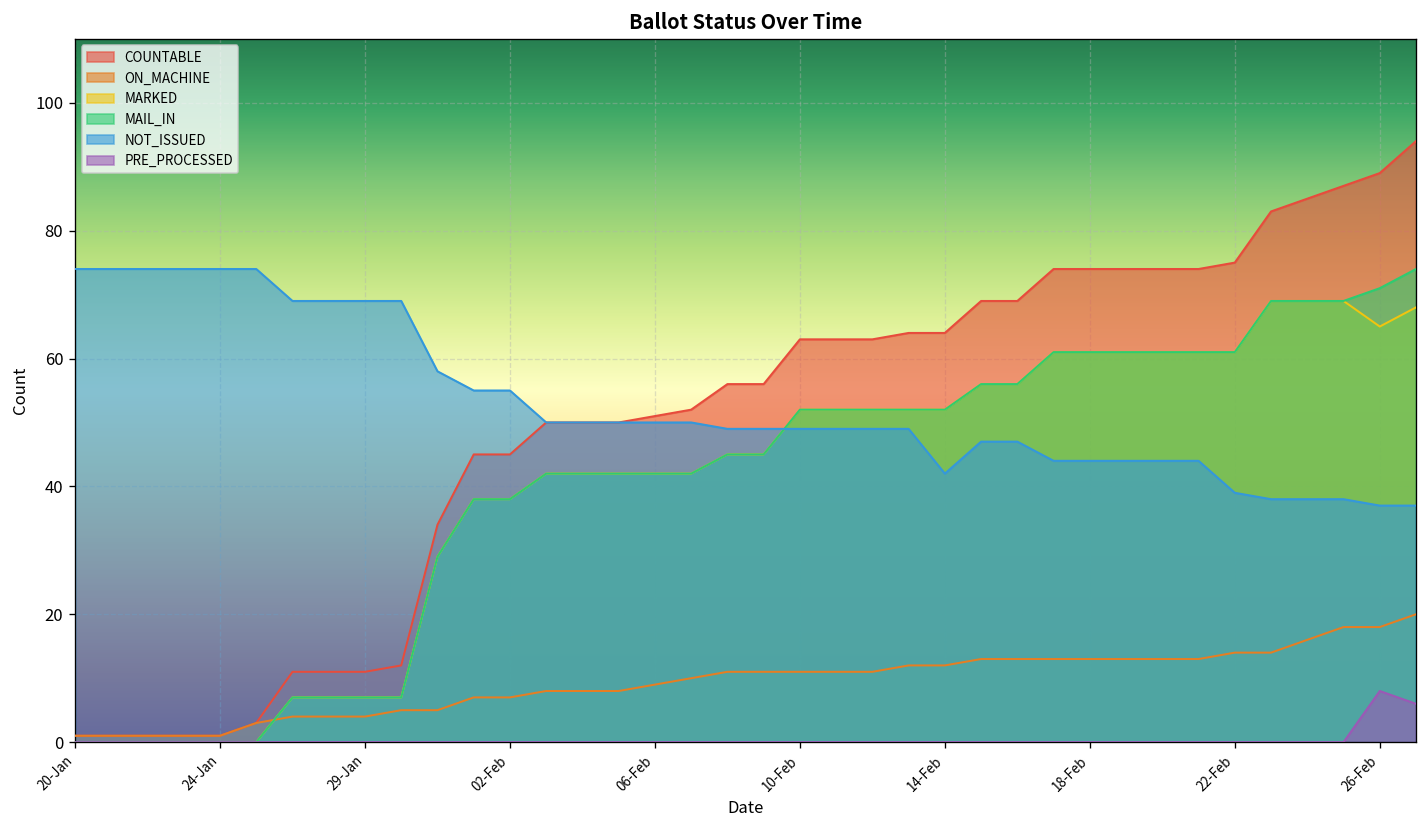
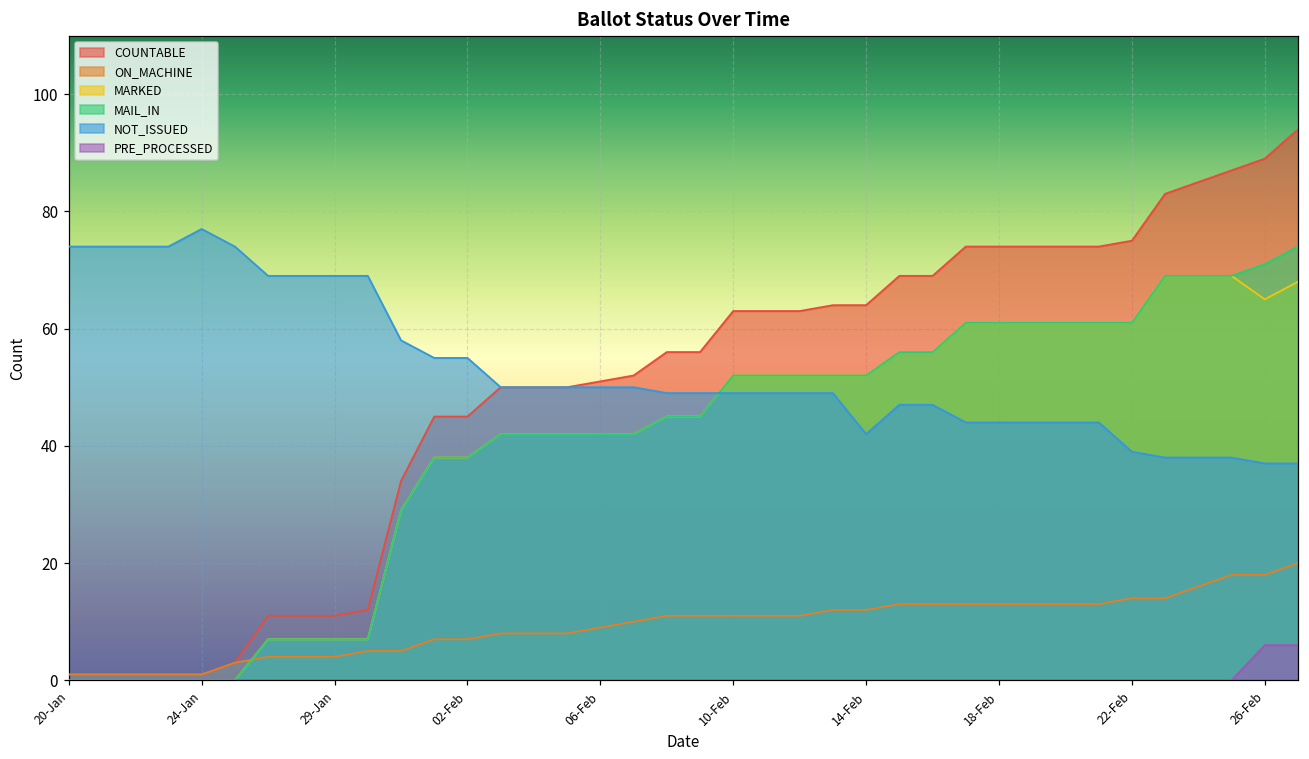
NOT_ISSUED, 24-Jan: 74 -> 77
PRE_PROCESSED, 26-Feb: 8 -> 6
